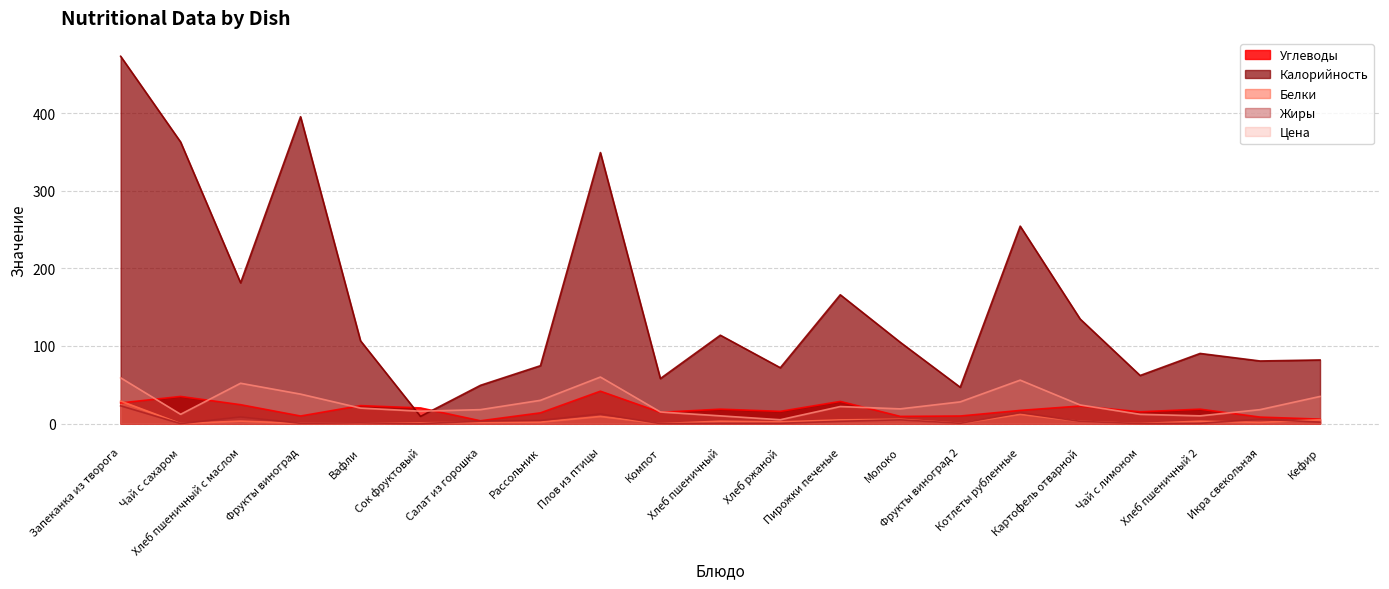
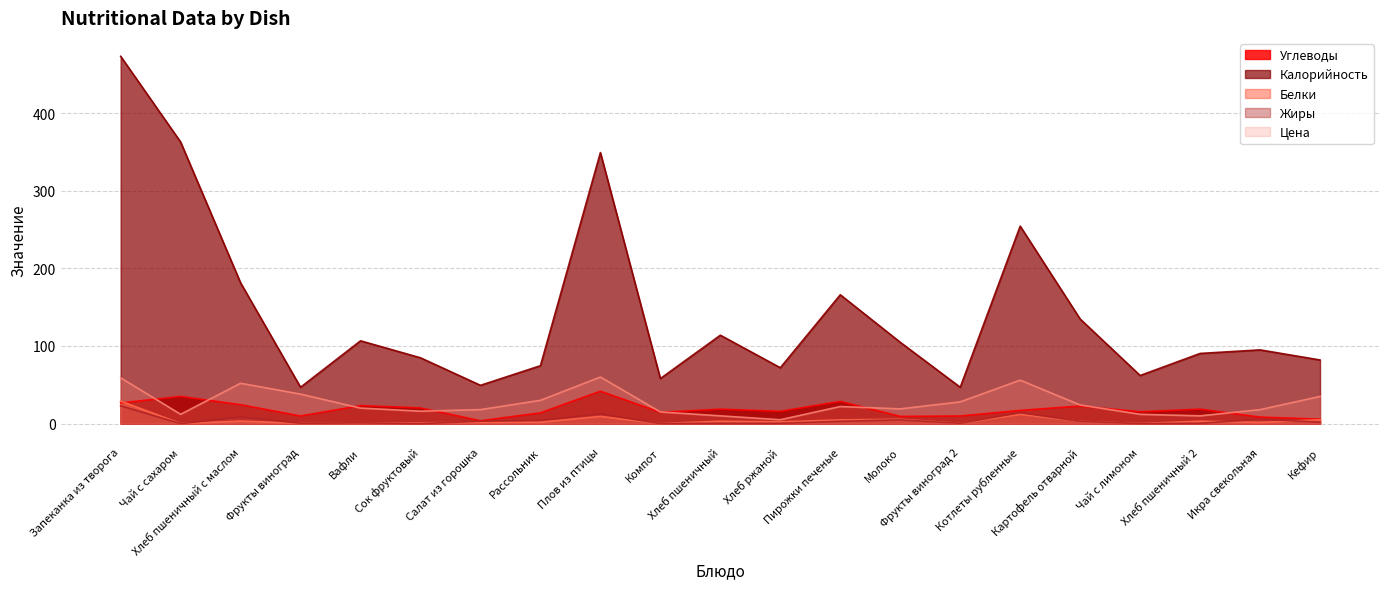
Калорийность, Фрукты виноград: 400 -> 50
Калорийность, Сок фруктовый: 10 -> 80
Калорийность, Икра свекольная: 80 -> 100
